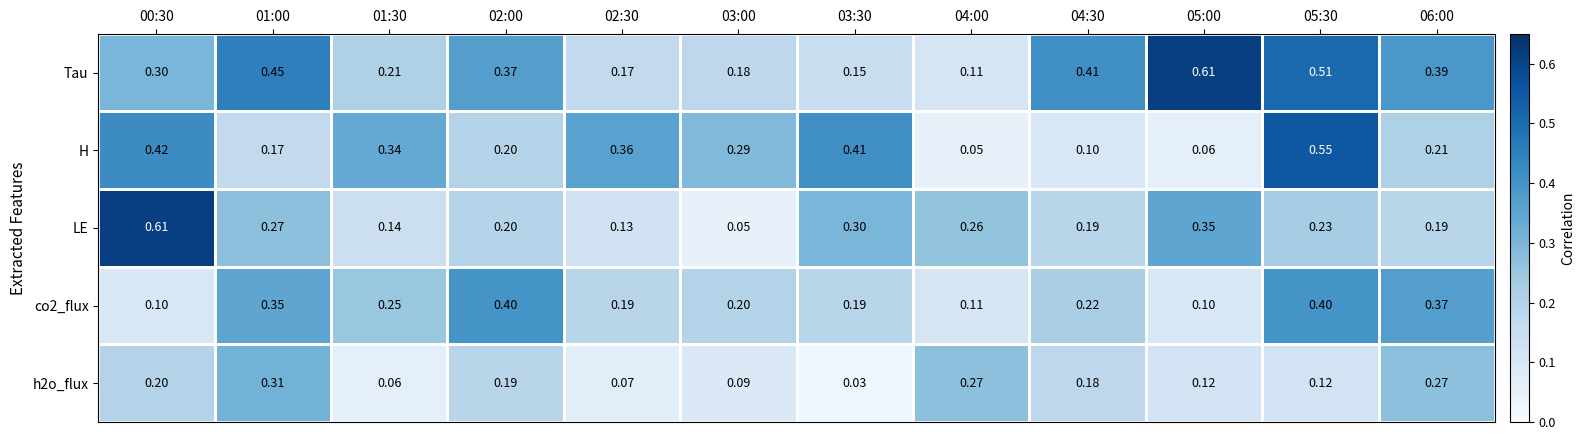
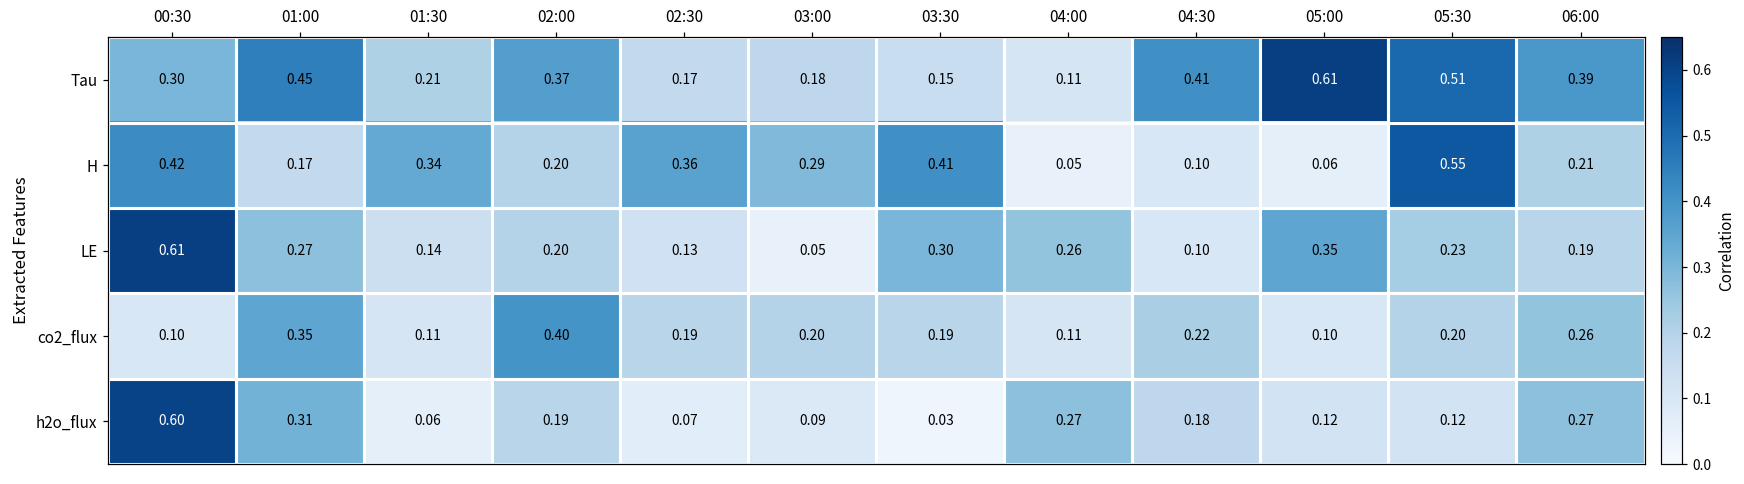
LE, 04:30: 0.19 -> 0.10
co2_flux, 01:30: 0.25 -> 0.11
co2_flux, 05:30: 0.40 -> 0.20
co2_flux, 06:00: 0.37 -> 0.26
h2o_flux, 00:30: 0.20 -> 0.60
